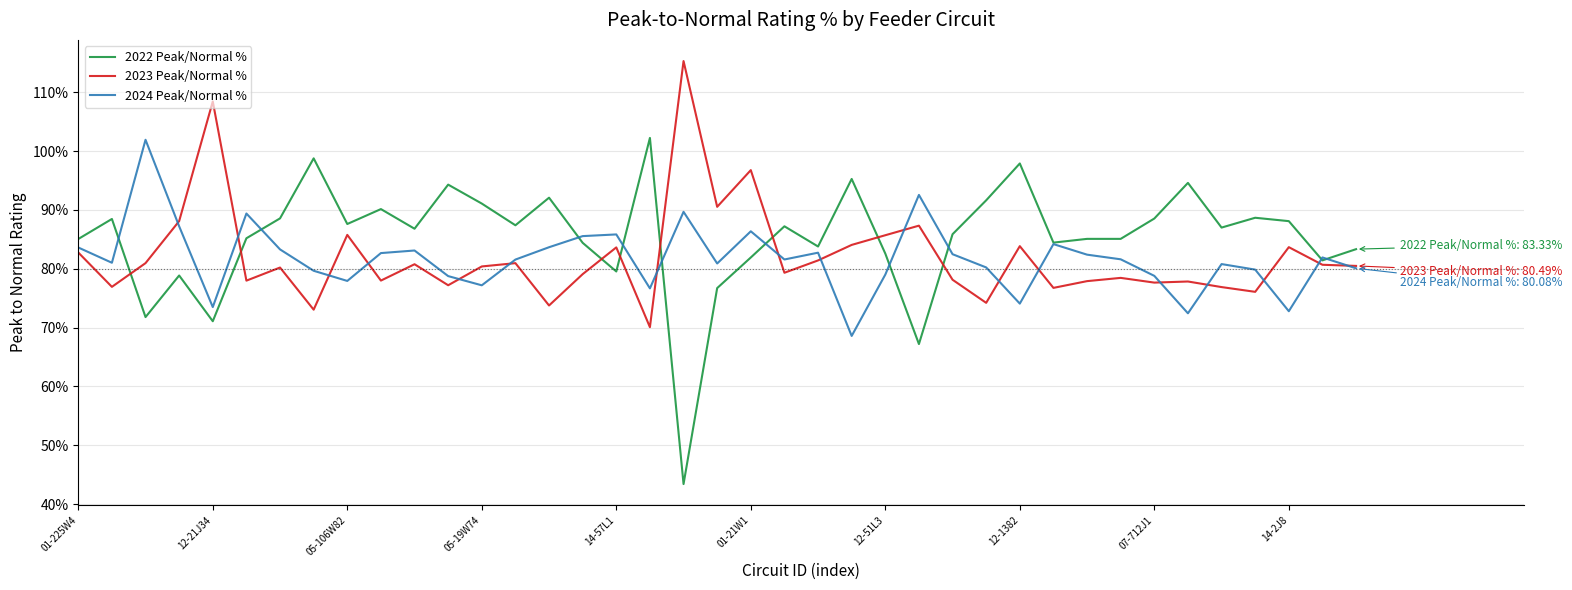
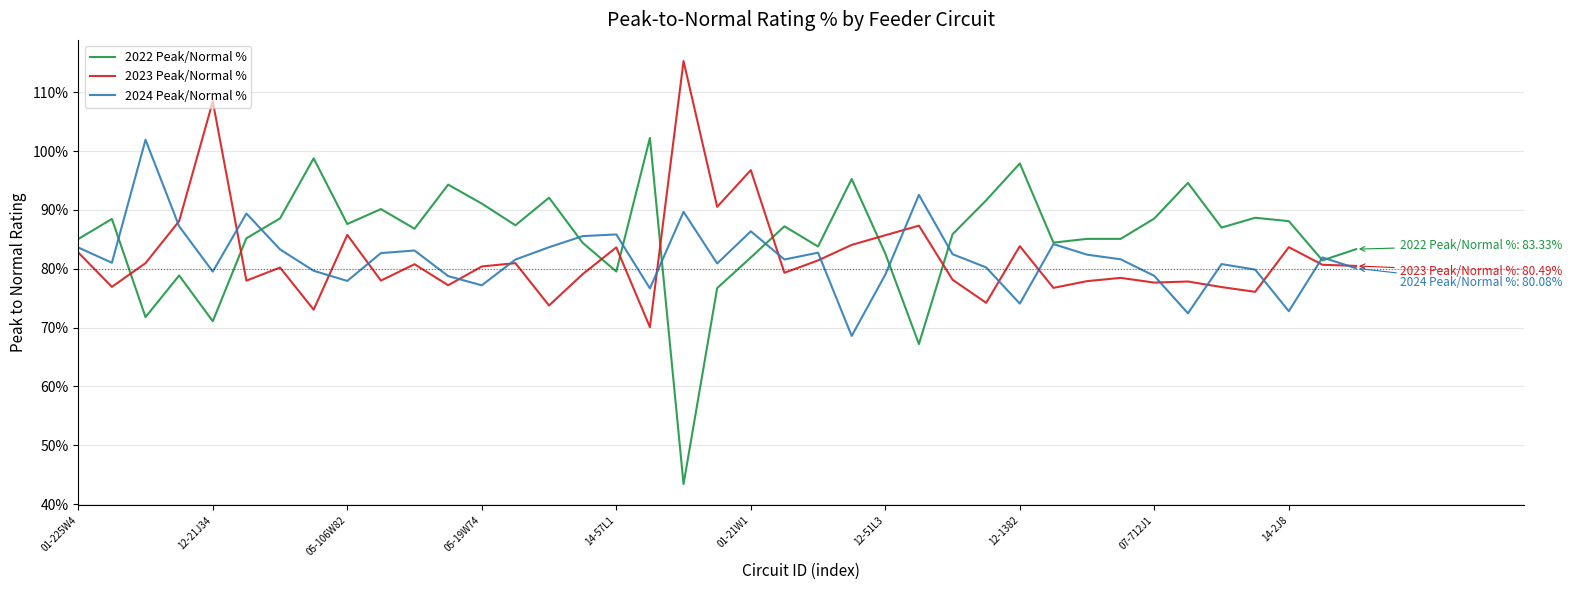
2024 Peak/Normal %, 12-21J34: 73% -> 80%
